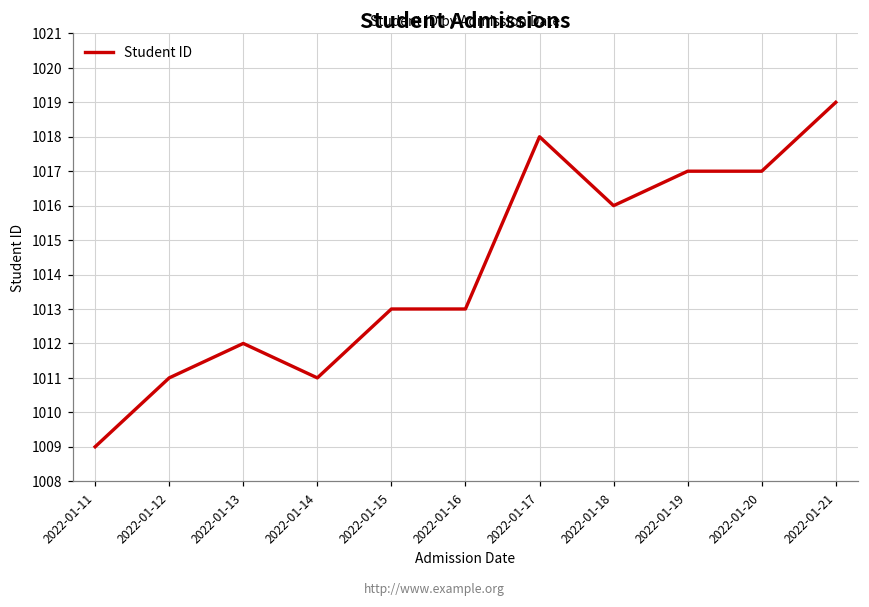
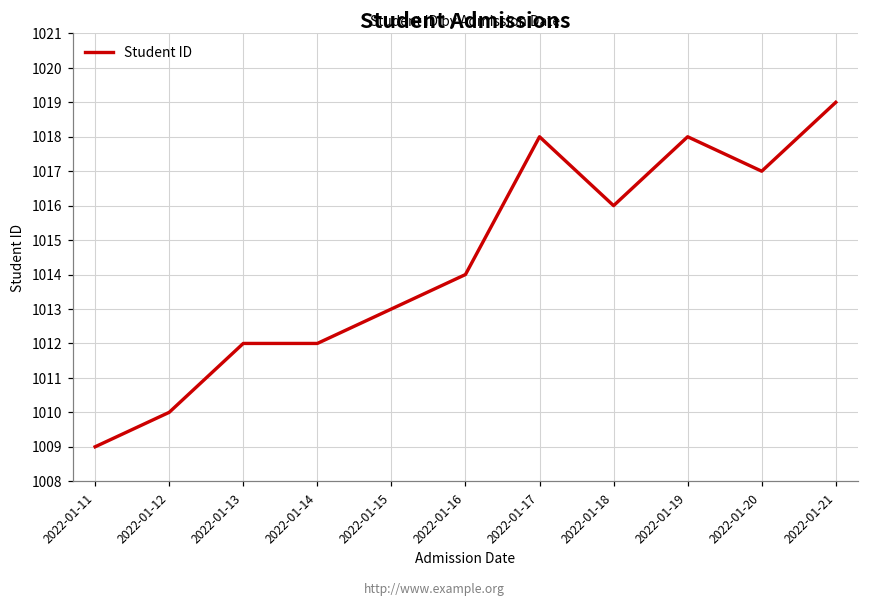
2022-01-12: 1011 -> 1010
2022-01-14: 1011 -> 1012
2022-01-16: 1013 -> 1014
2022-01-19: 1017 -> 1018
